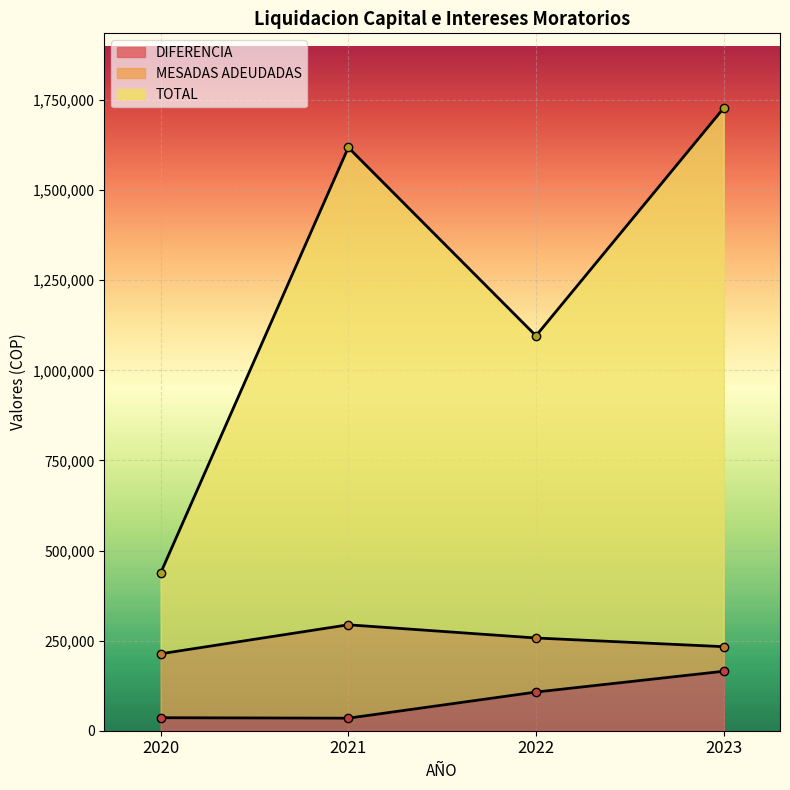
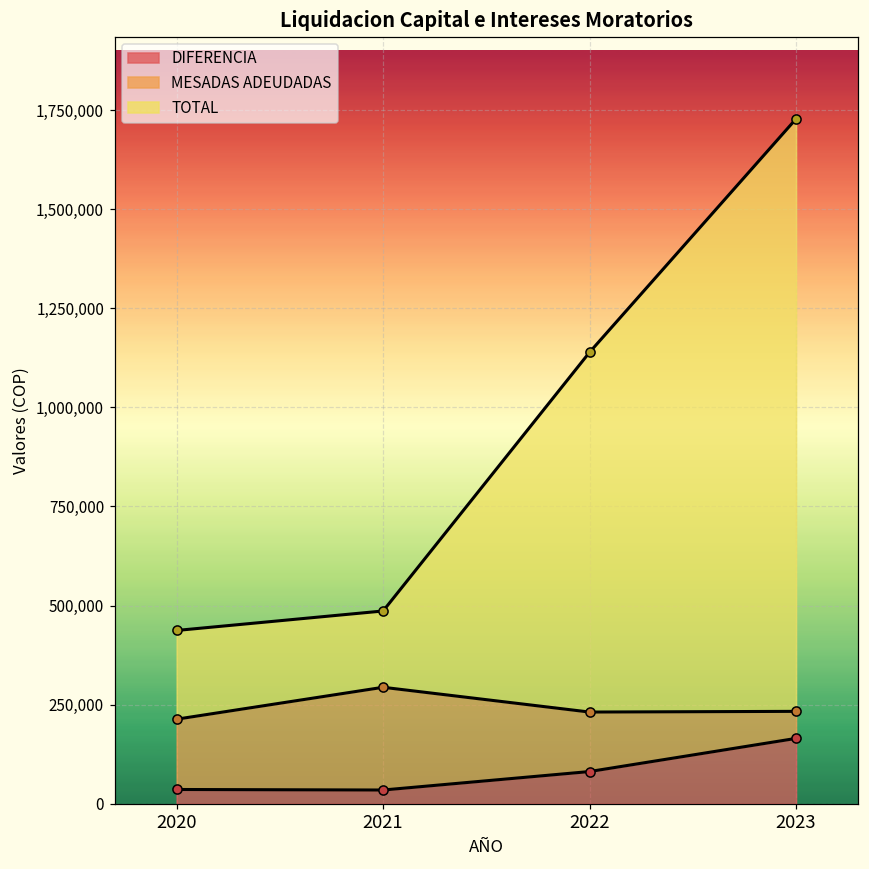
TOTAL, 2021: 1,620,000 -> 490,000
DIFERENCIA, 2022: 110,000 -> 80,000
TOTAL, 2022: 1,100,000 -> 1,140,000
